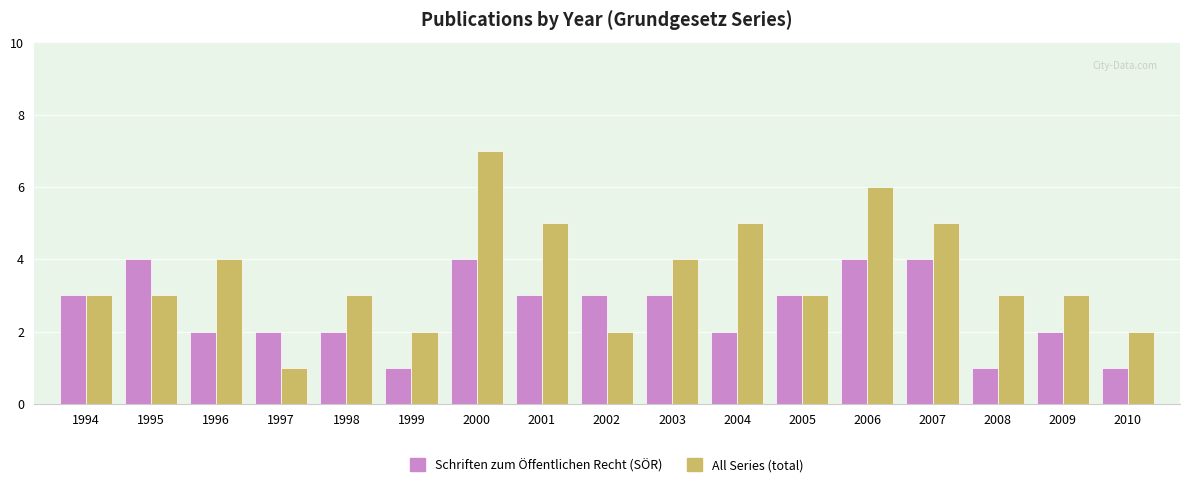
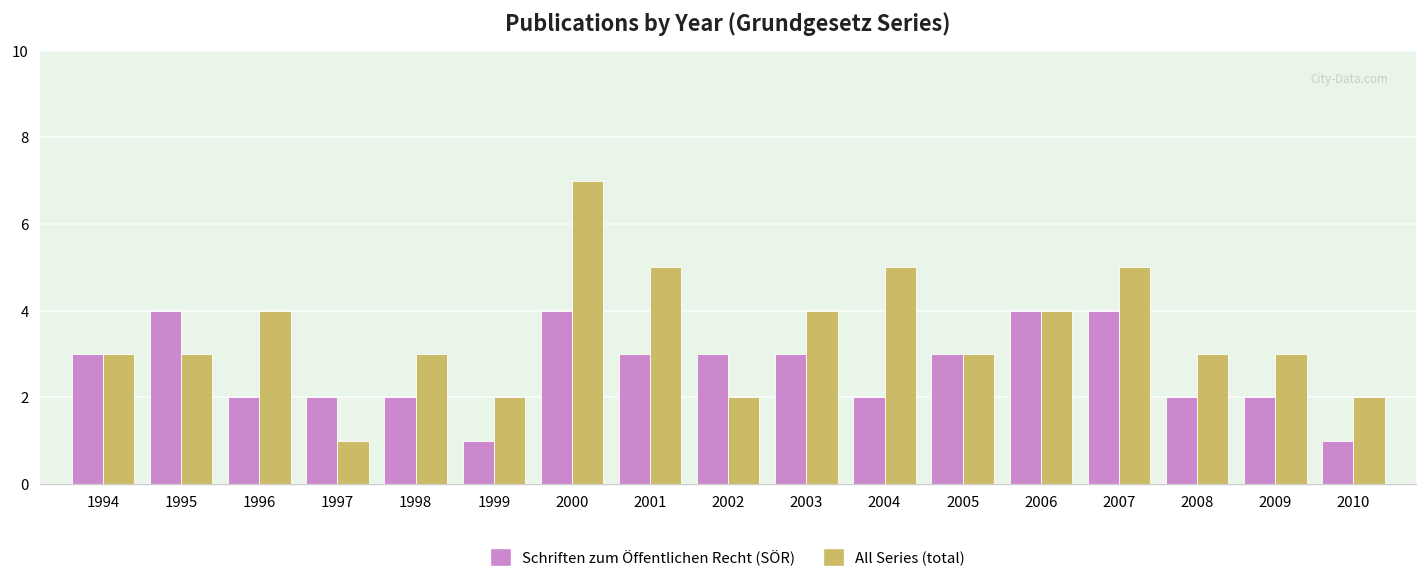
All Series (total), 2006: 6 -> 4
Schriften zum Öffentlichen Recht (SÖR), 2008: 1 -> 2
